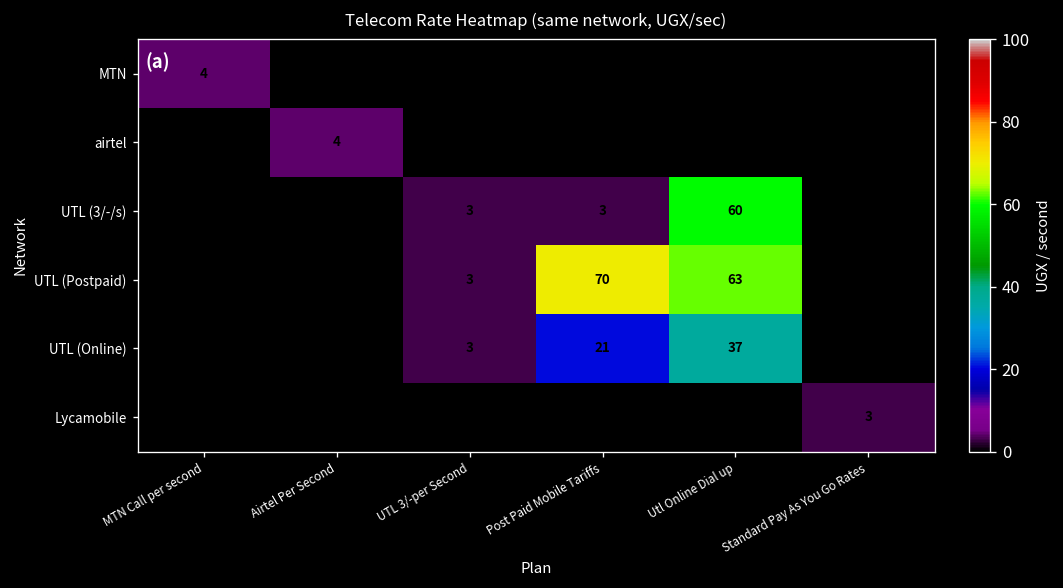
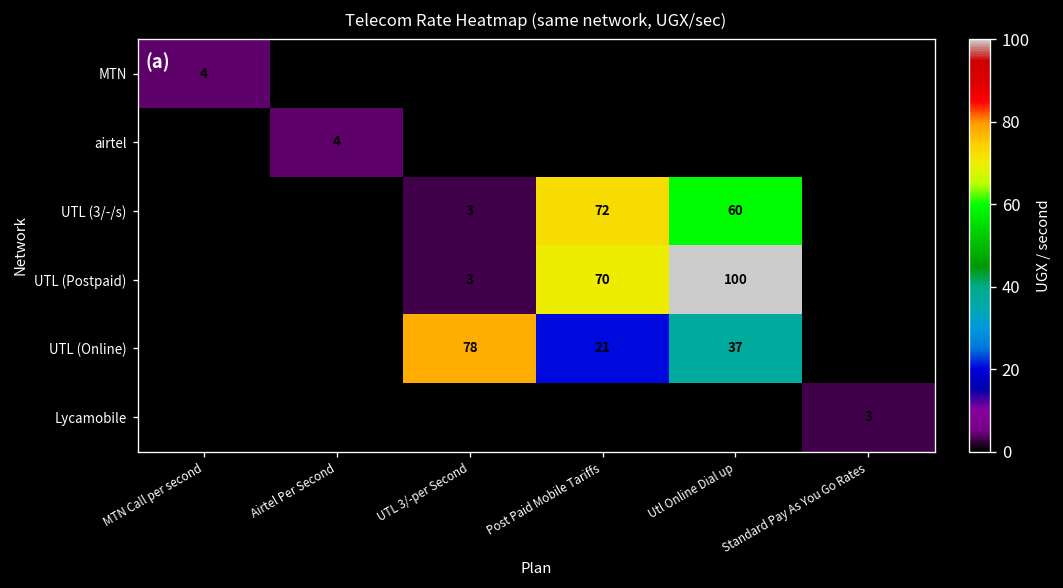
UTL (3/-/s), Post Paid Mobile Tariffs: 3 -> 72
UTL (Postpaid), Utl Online Dial up: 63 -> 100
UTL (Online), UTL 3/-per Second: 3 -> 78
